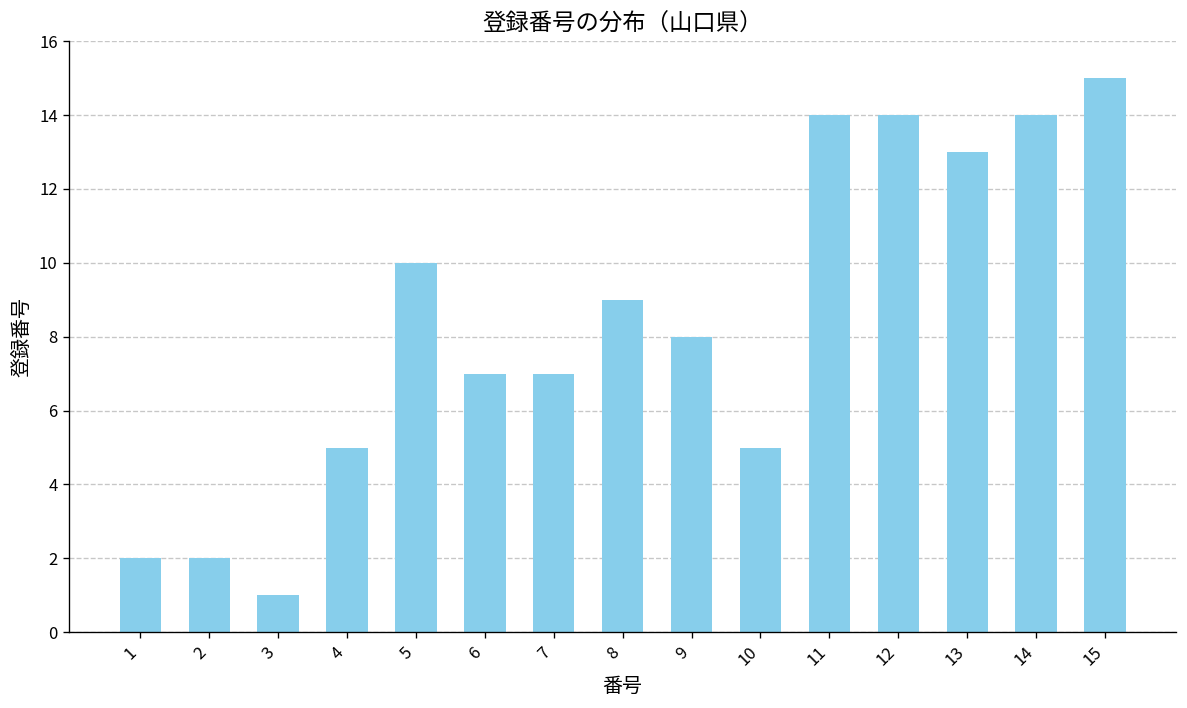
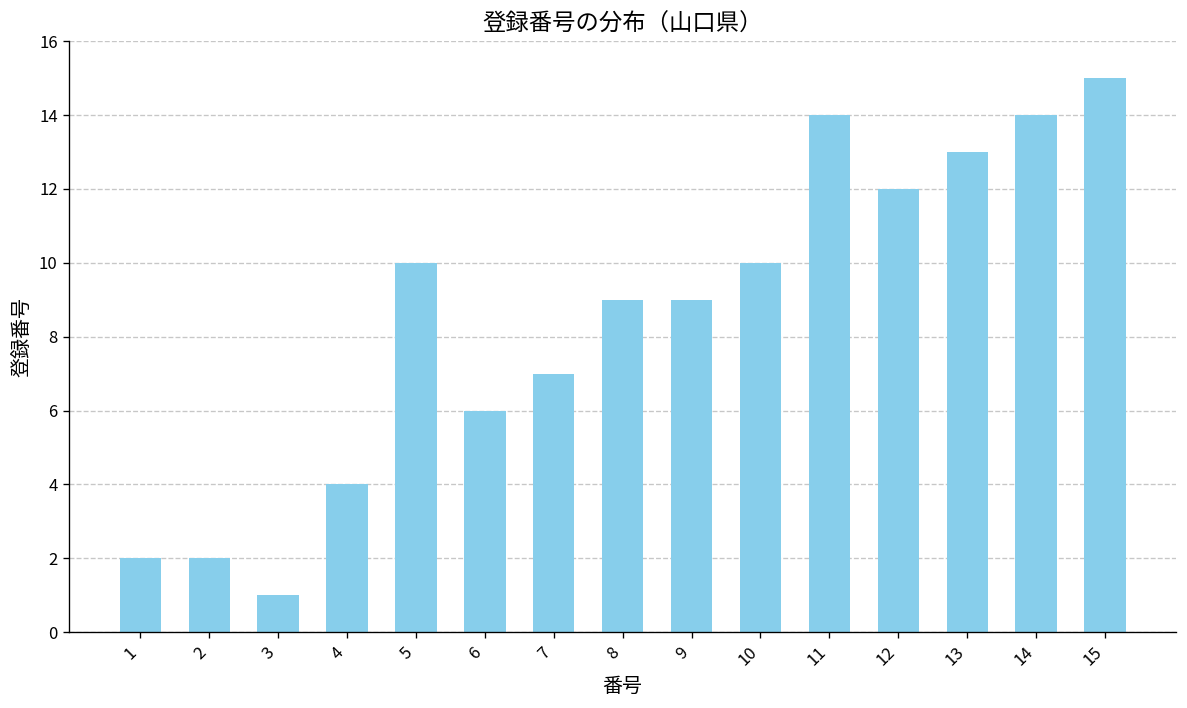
4: 5 -> 4
6: 7 -> 6
9: 8 -> 9
10: 5 -> 10
12: 14 -> 12
